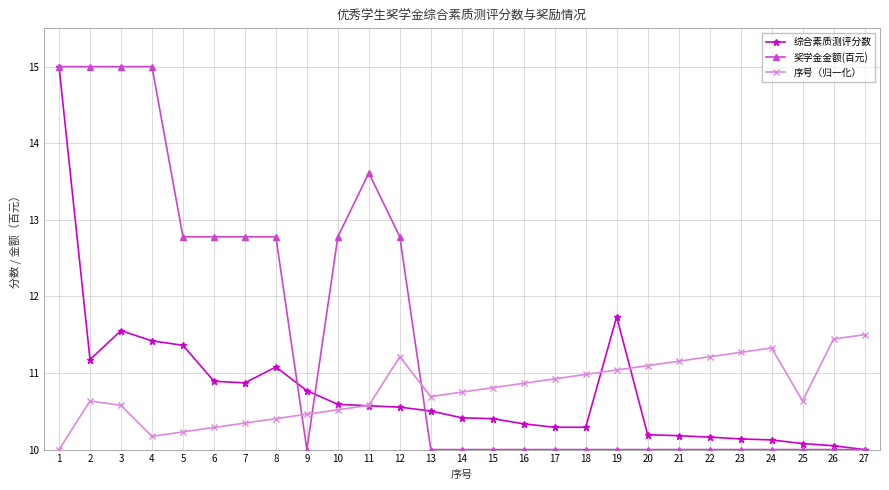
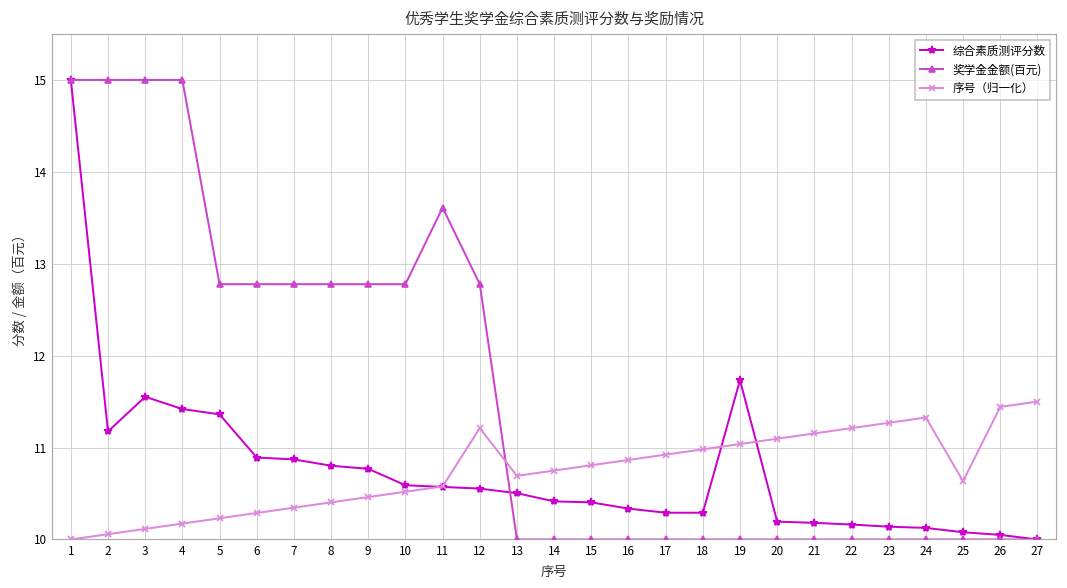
序号（归一化）, 2: 10.6 -> 10.1
序号（归一化）, 3: 10.6 -> 10.1
综合素质测评分数, 8: 11.1 -> 10.8
奖学金金额(百元), 9: 10.0 -> 12.8
